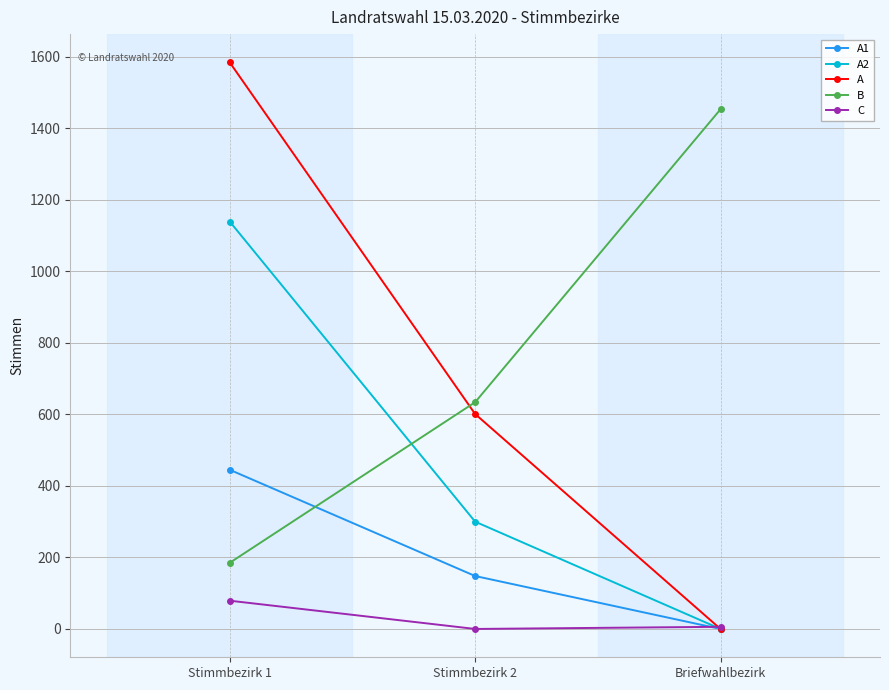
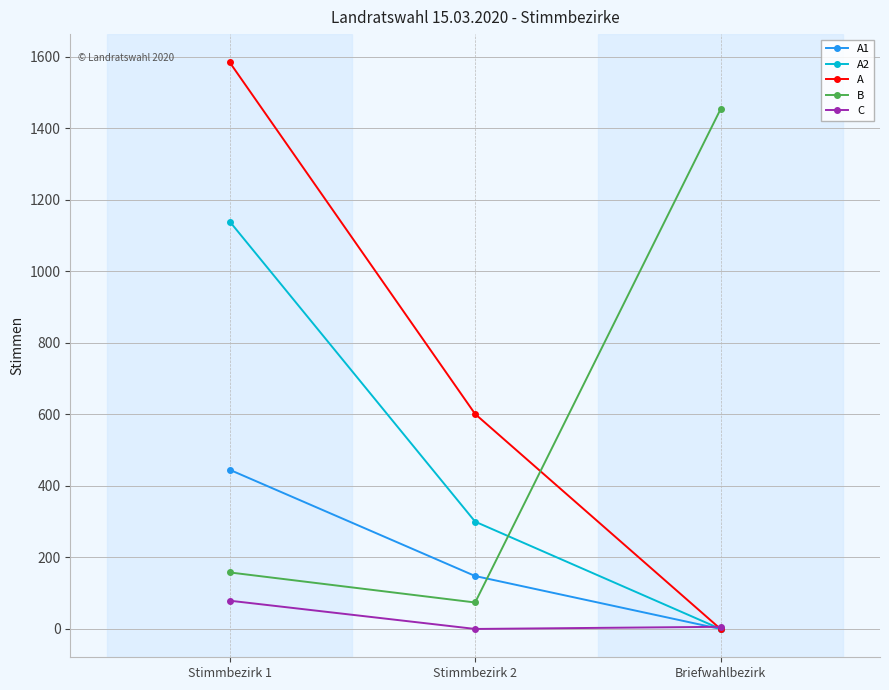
B, Stimmbezirk 1: 190 -> 160
B, Stimmbezirk 2: 630 -> 70
